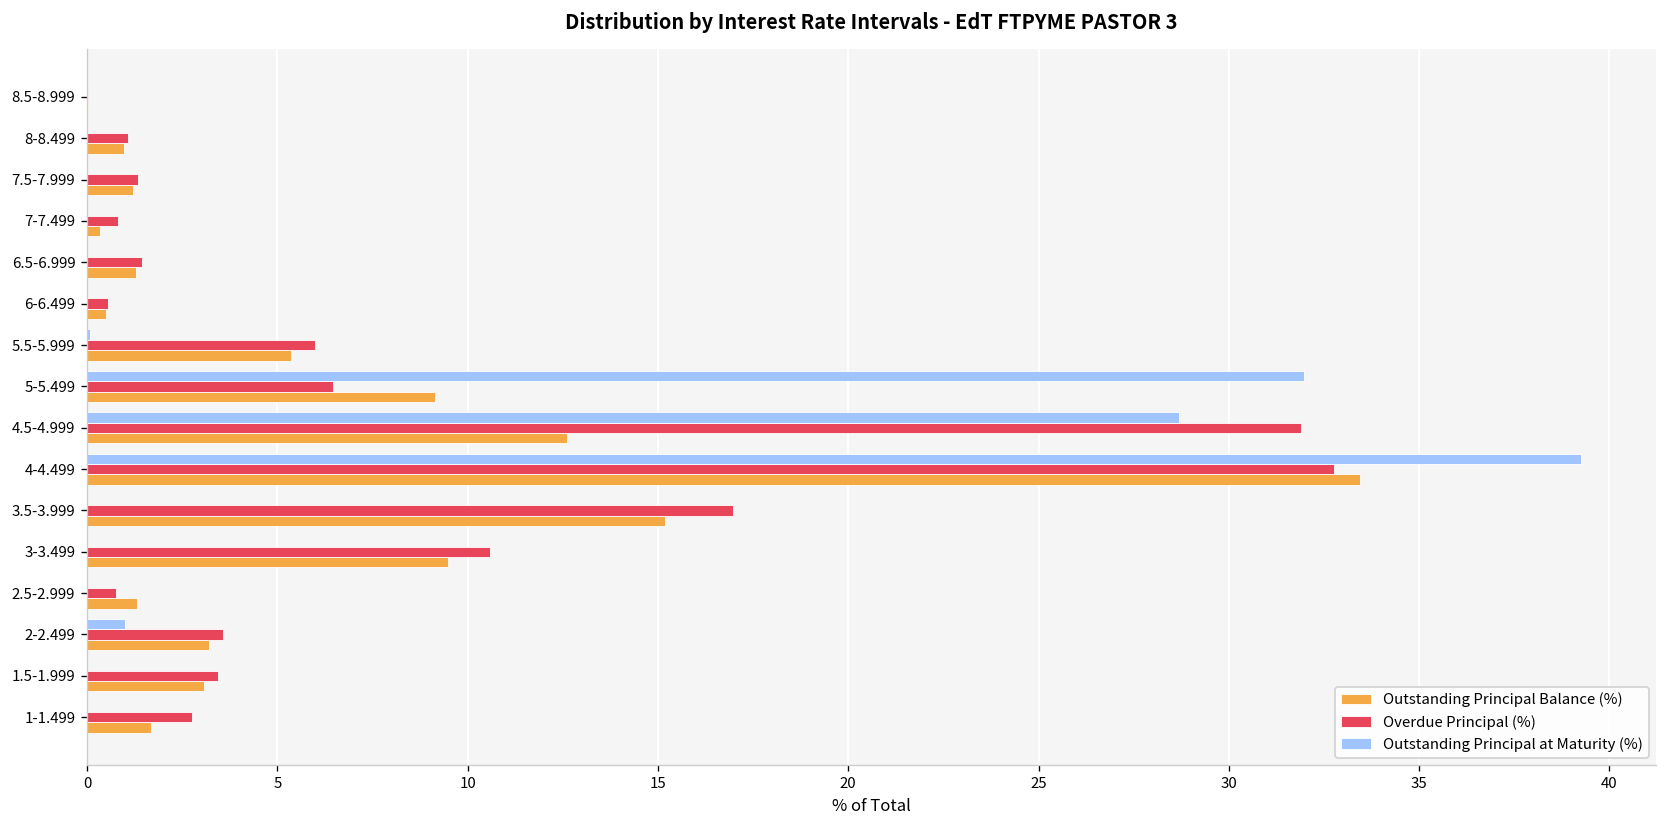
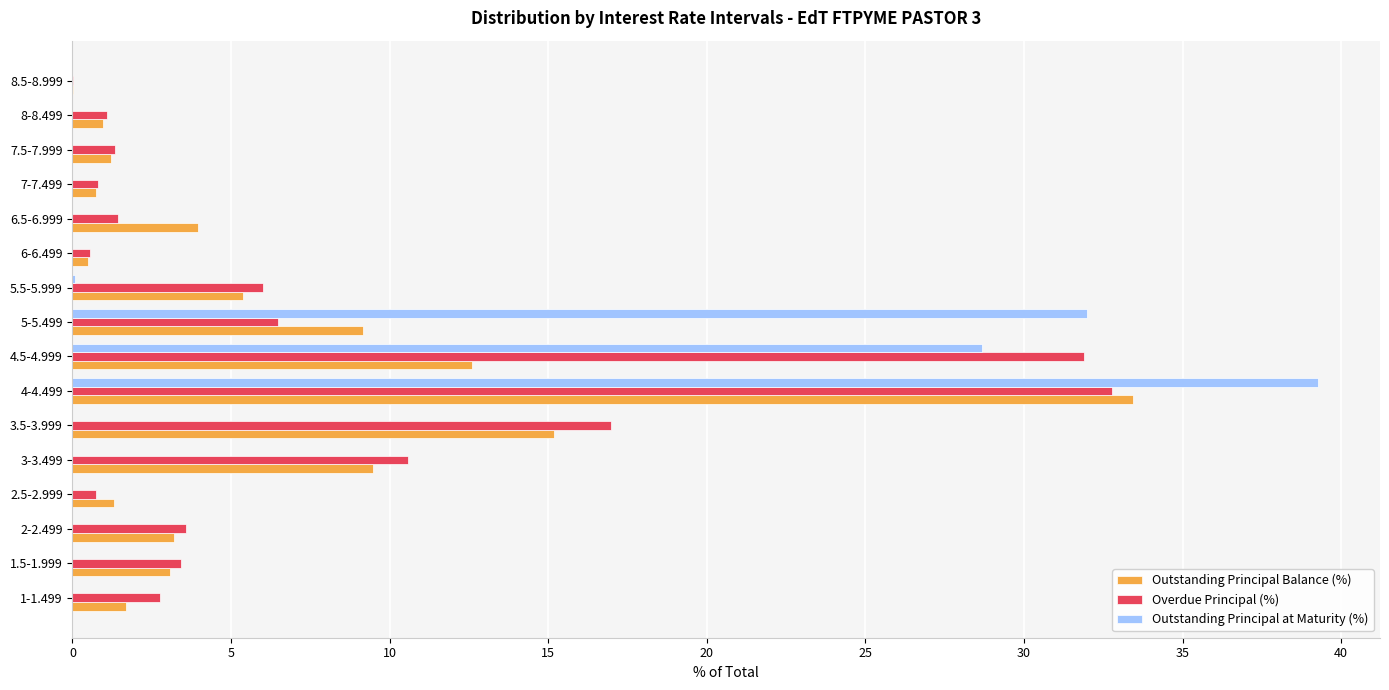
Outstanding Principal Balance (%), 7-7.499: 0.4 -> 0.7
Outstanding Principal Balance (%), 6.5-6.999: 1.3 -> 4.0
Outstanding Principal at Maturity (%), 2-2.499: 1 -> 0
